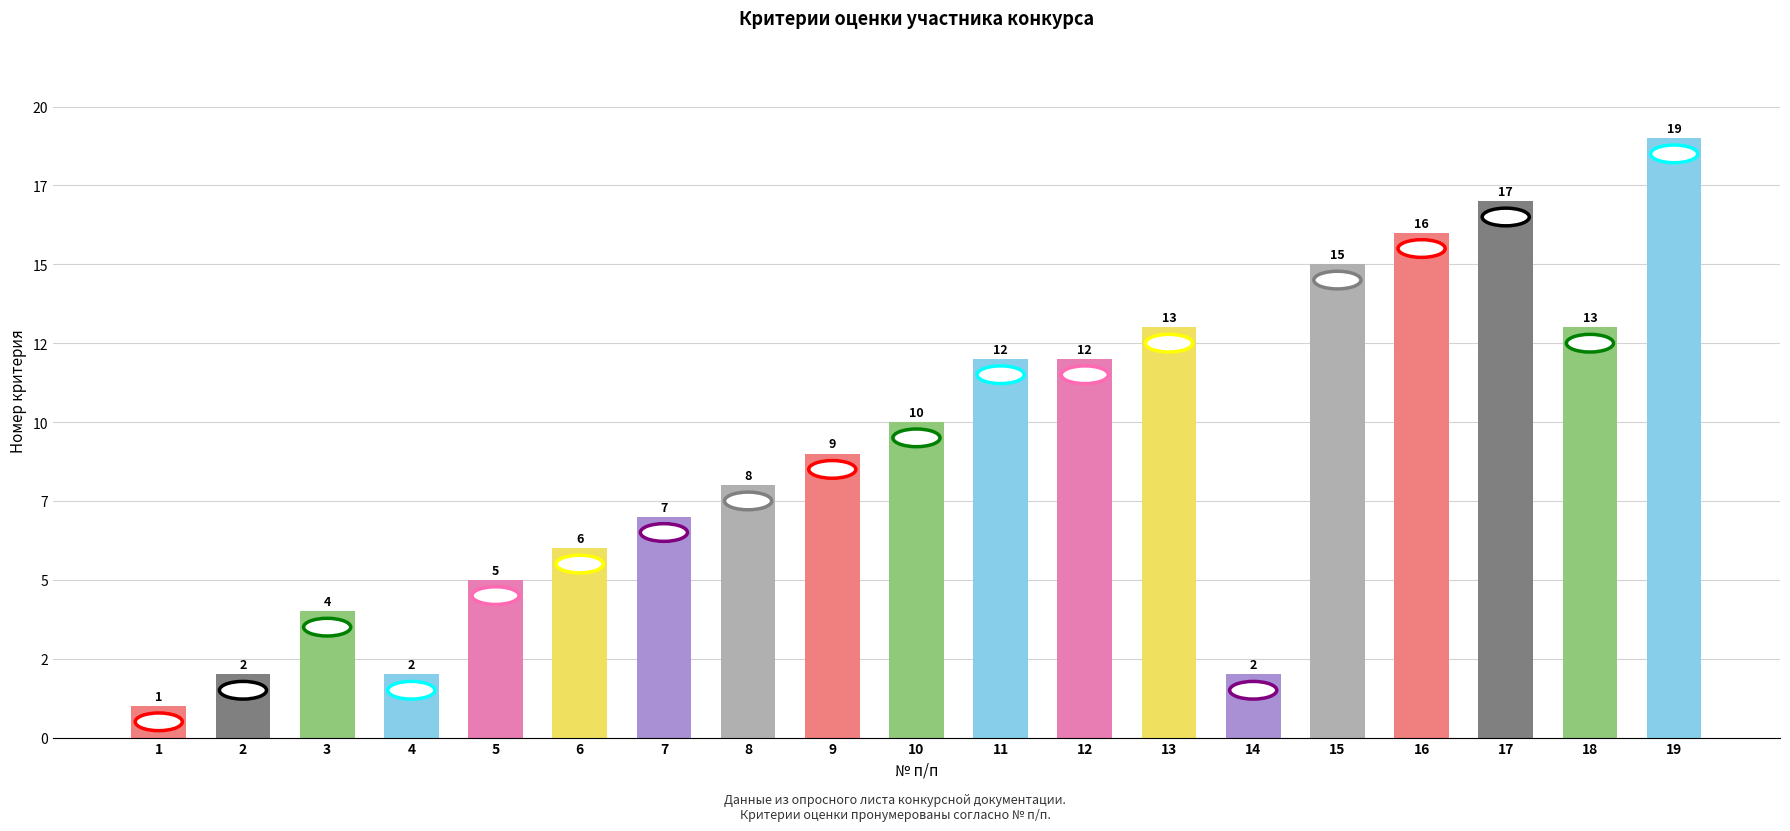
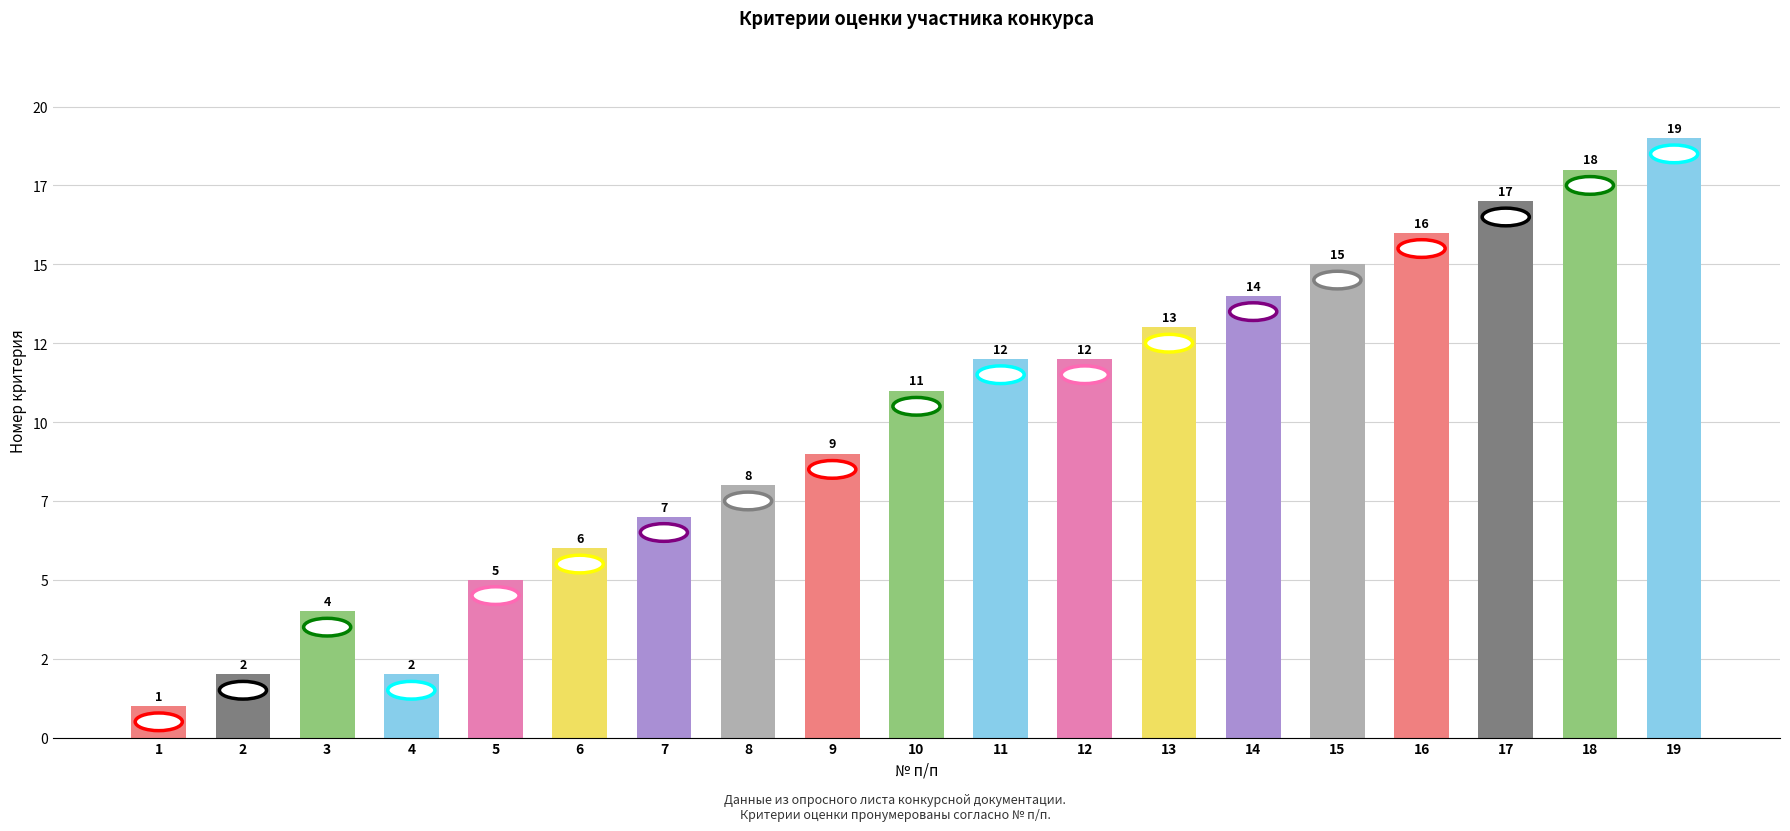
10: 10 -> 11
14: 2 -> 14
18: 13 -> 18
